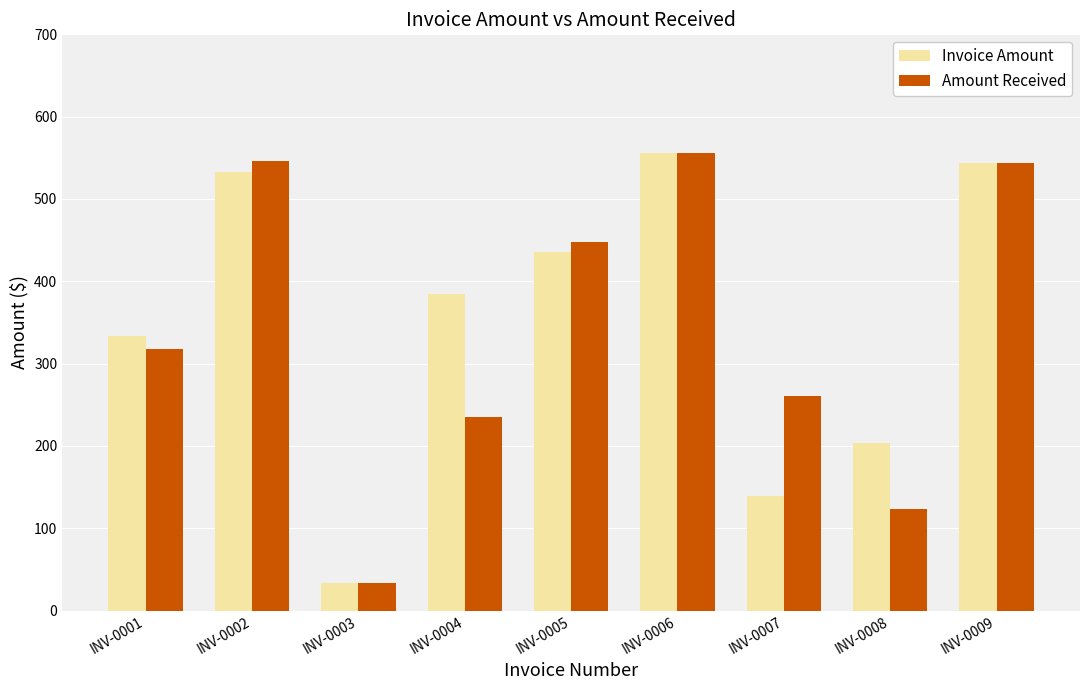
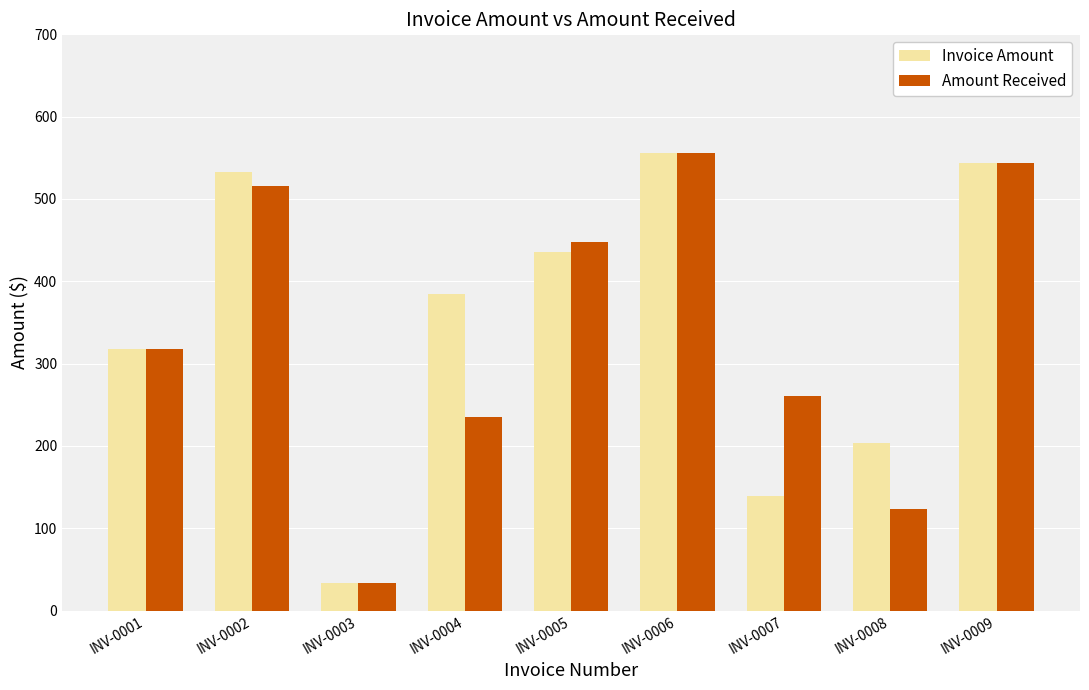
Invoice Amount, INV-0001: 330 -> 320
Amount Received, INV-0002: 550 -> 520
